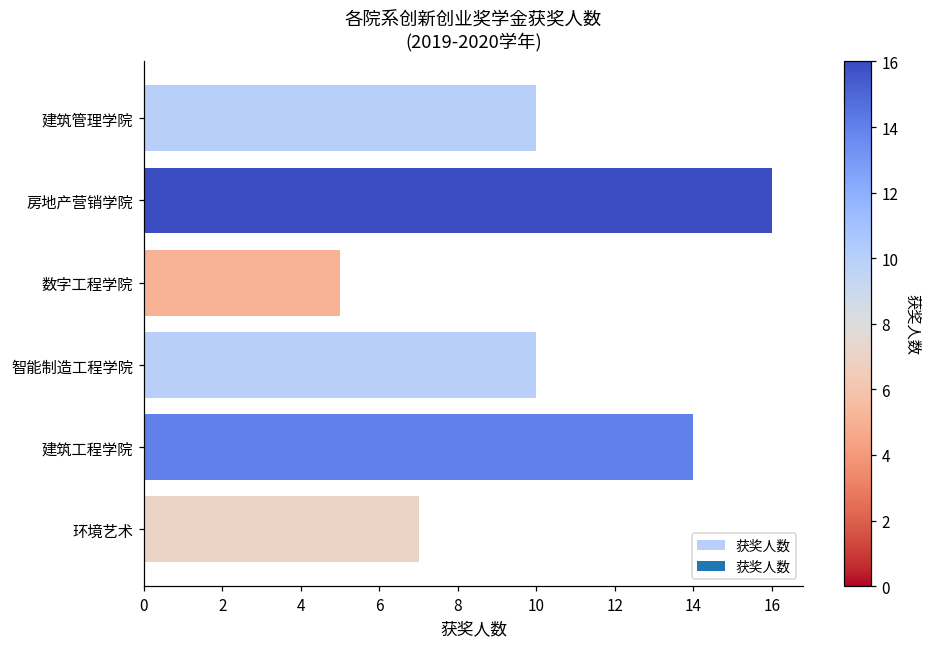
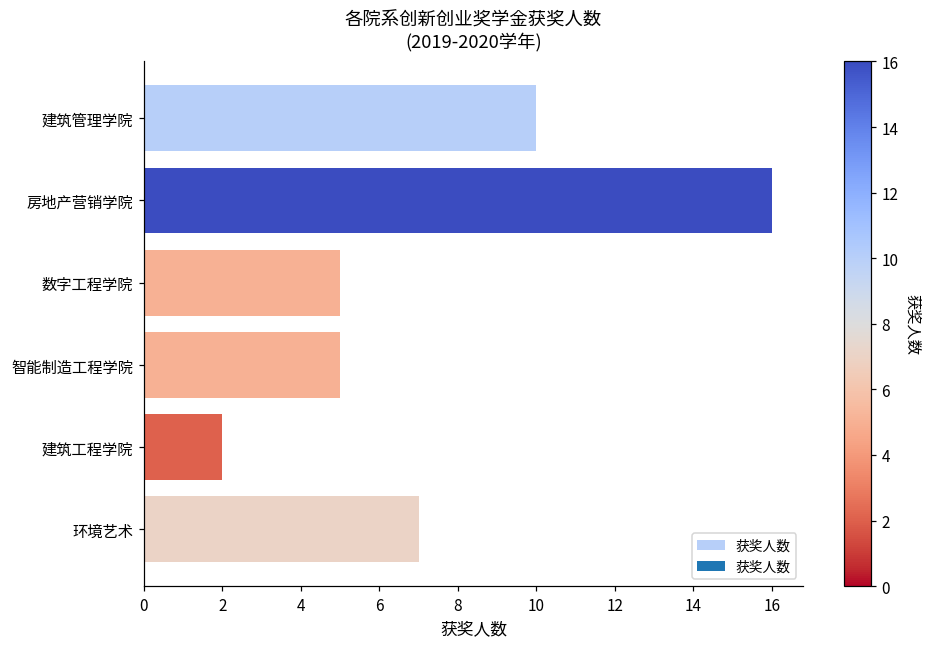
智能制造工程学院: 10 -> 5
建筑工程学院: 14 -> 2
